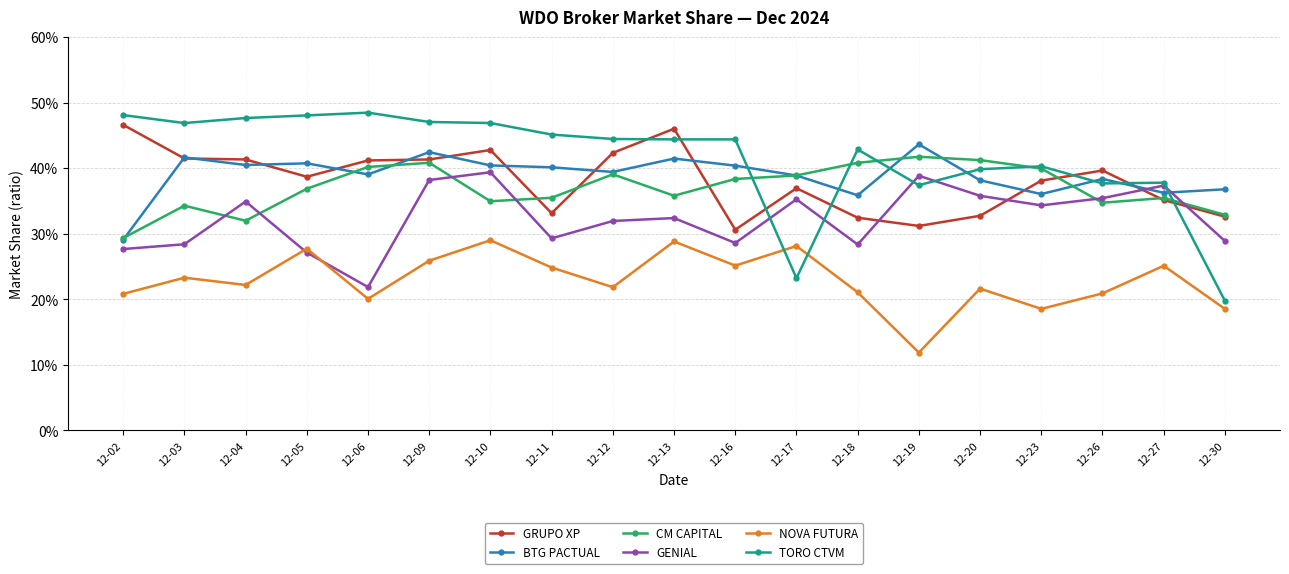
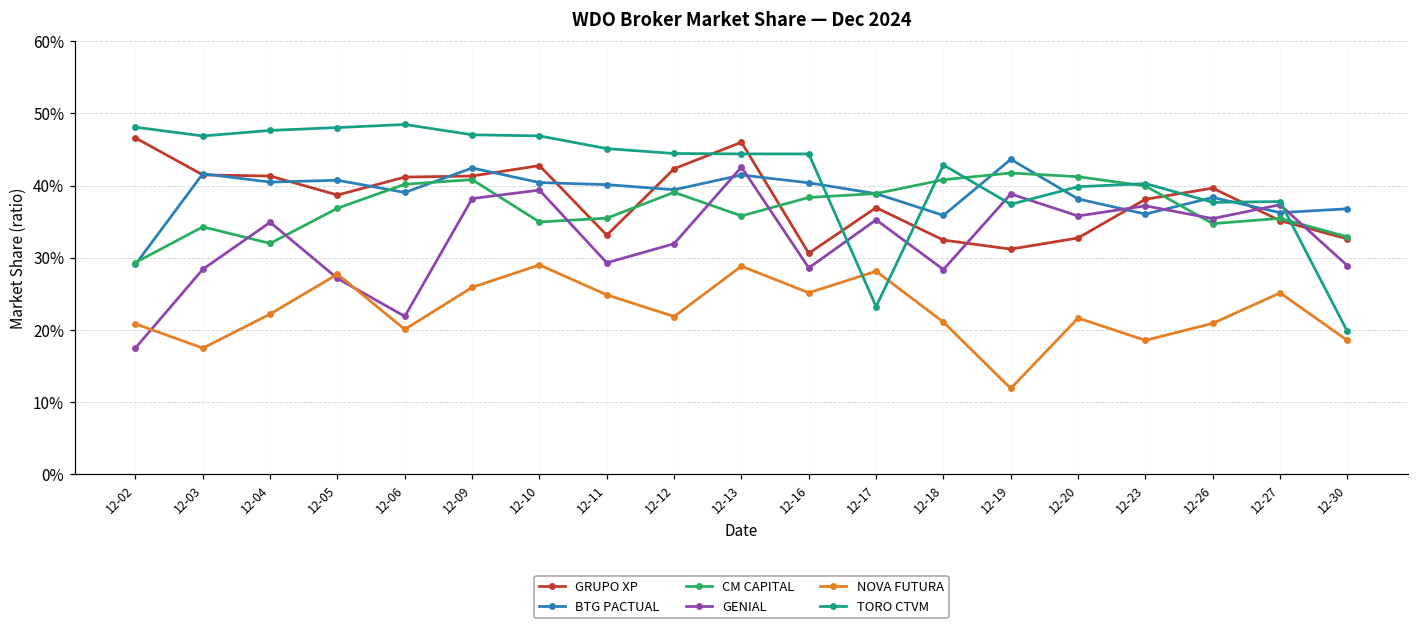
GENIAL, 12-02: 28% -> 17%
NOVA FUTURA, 12-03: 23% -> 17%
GENIAL, 12-13: 32% -> 43%
GENIAL, 12-23: 34% -> 37%
